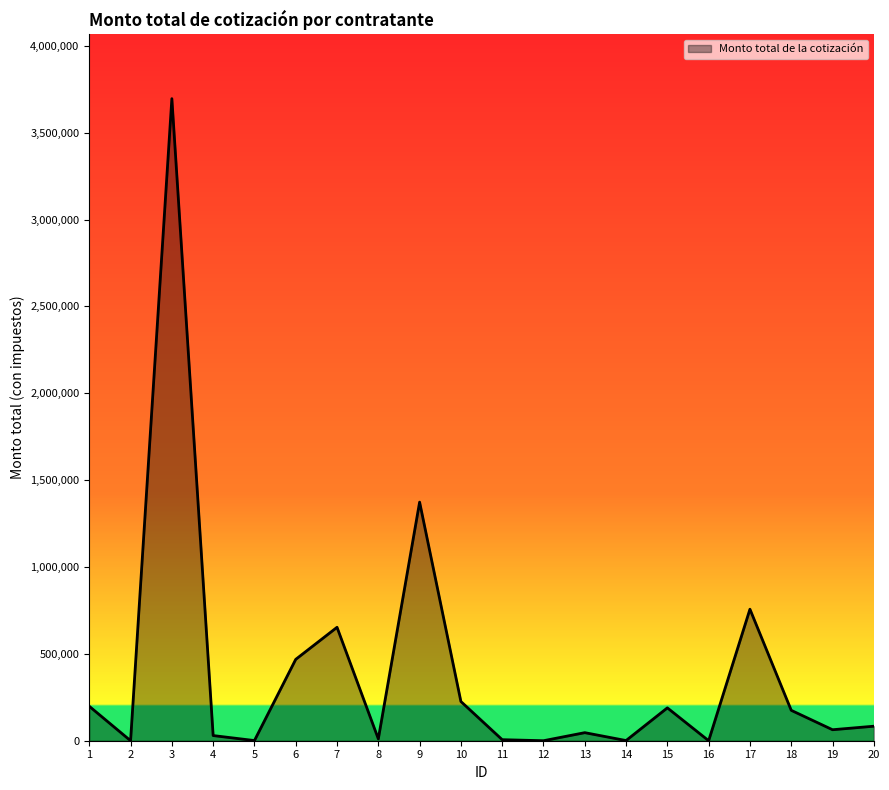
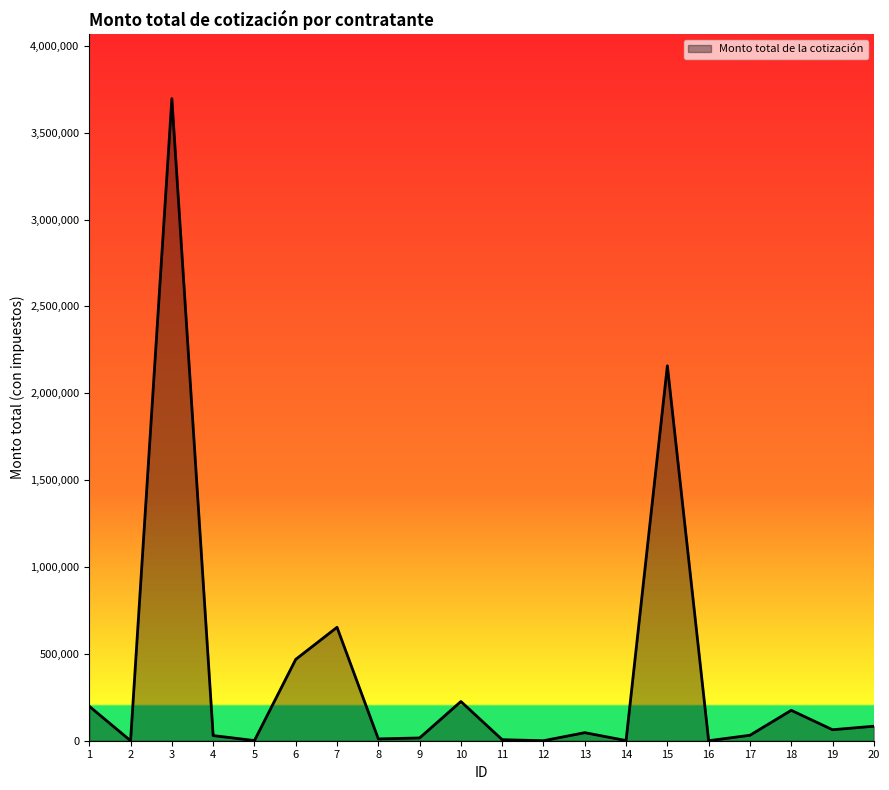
9: 1,370,000 -> 20,000
15: 190,000 -> 2,160,000
17: 760,000 -> 30,000
